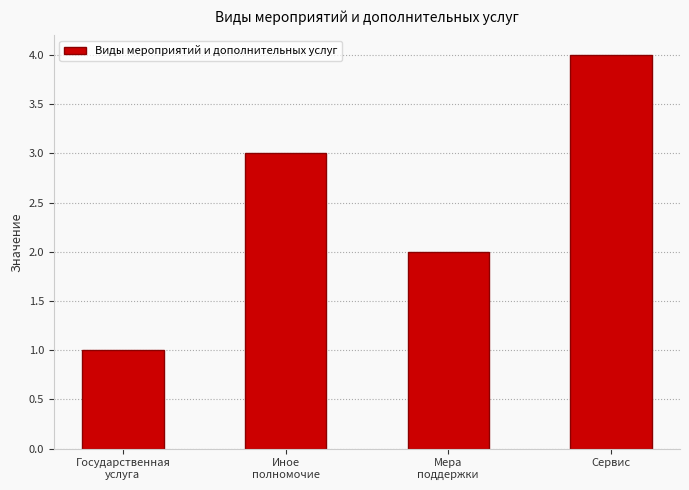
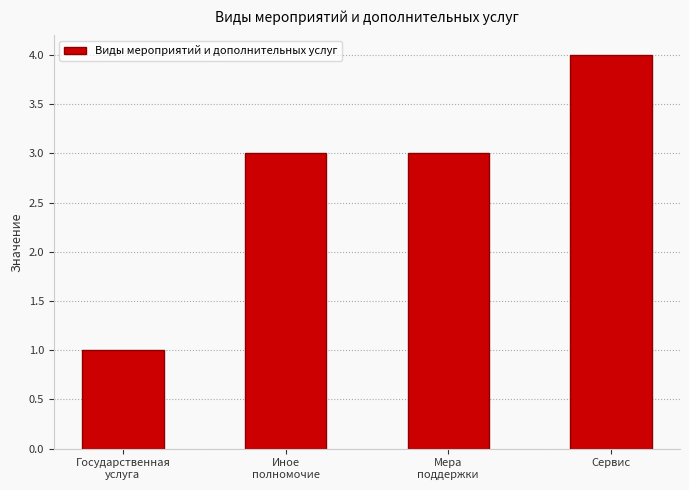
Мера поддержки: 2 -> 3
